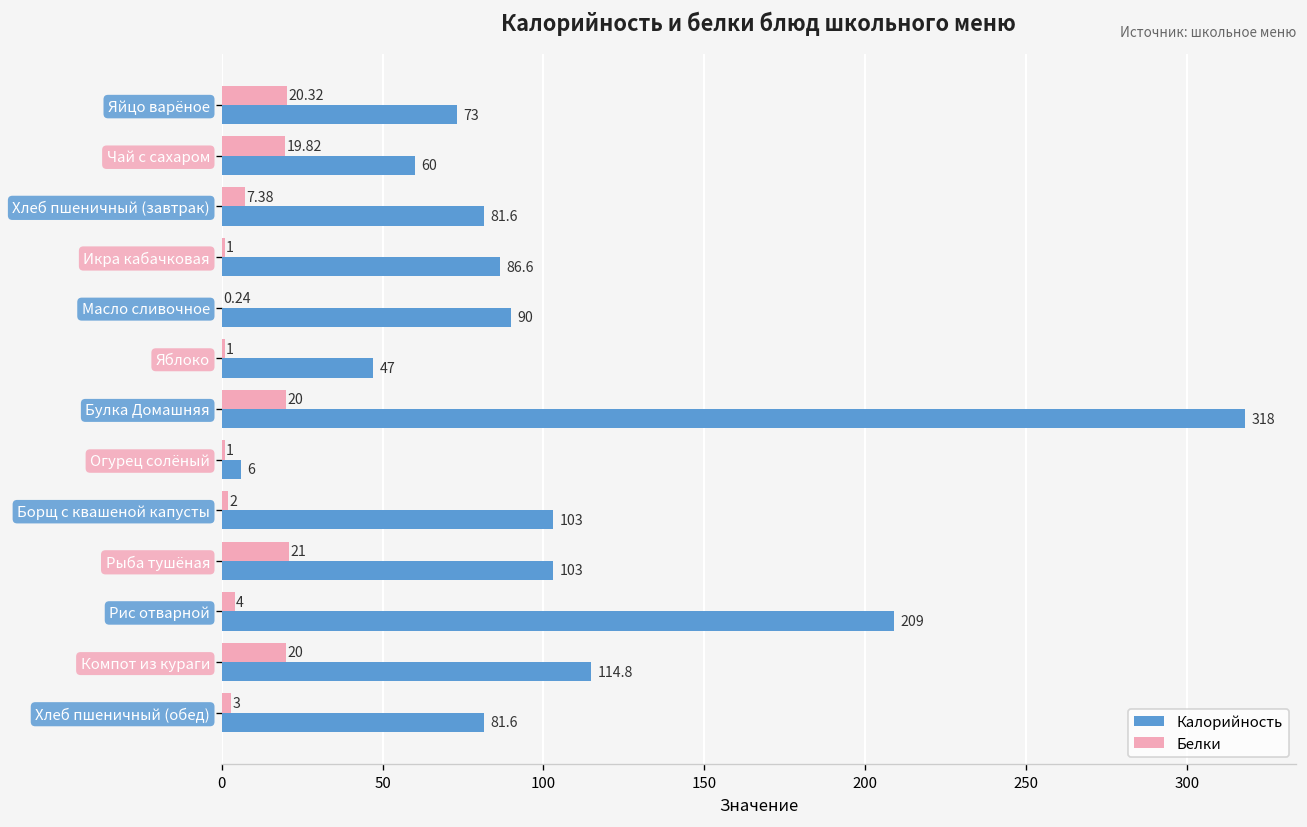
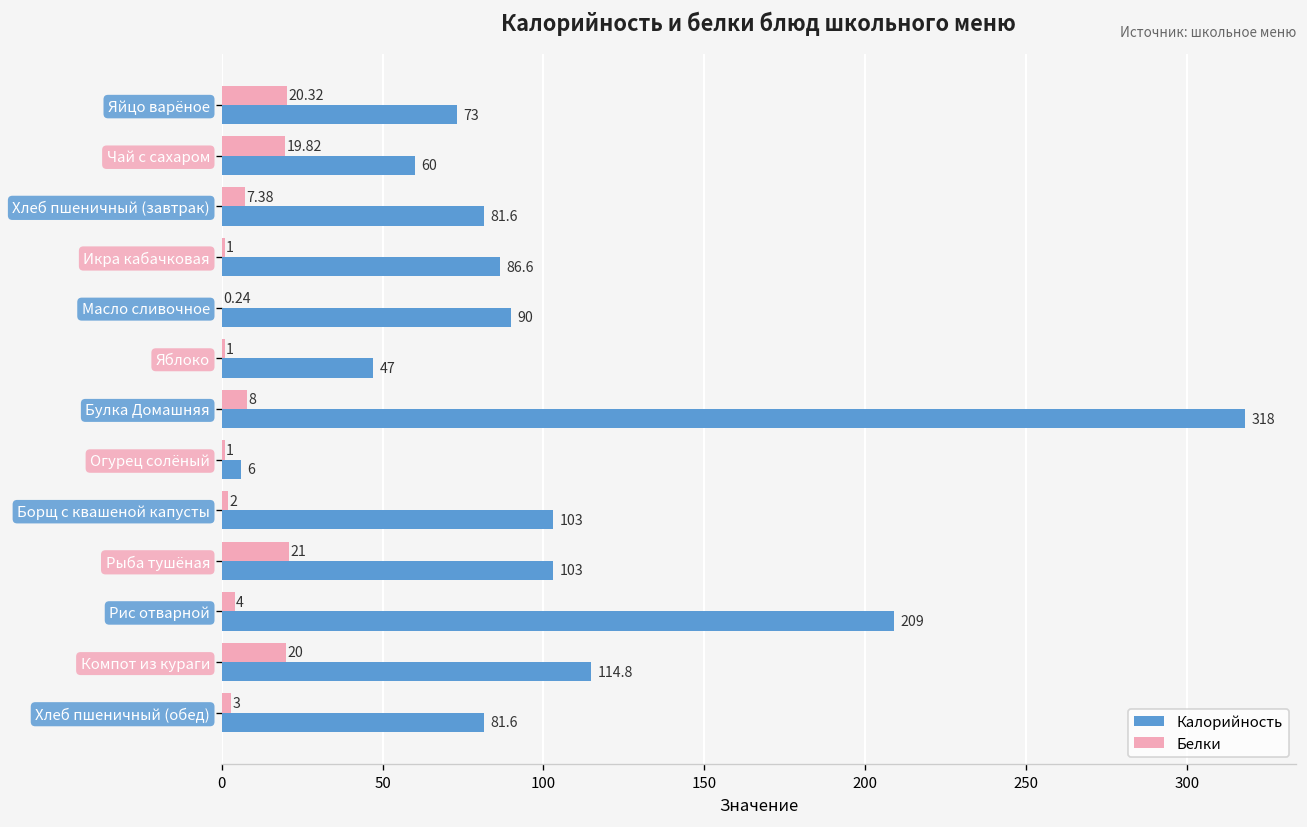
Белки, Булка Домашняя: 20 -> 8
